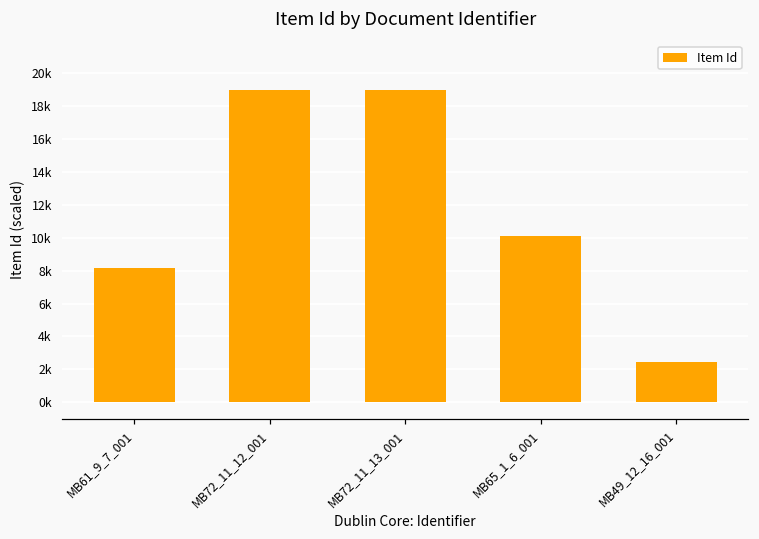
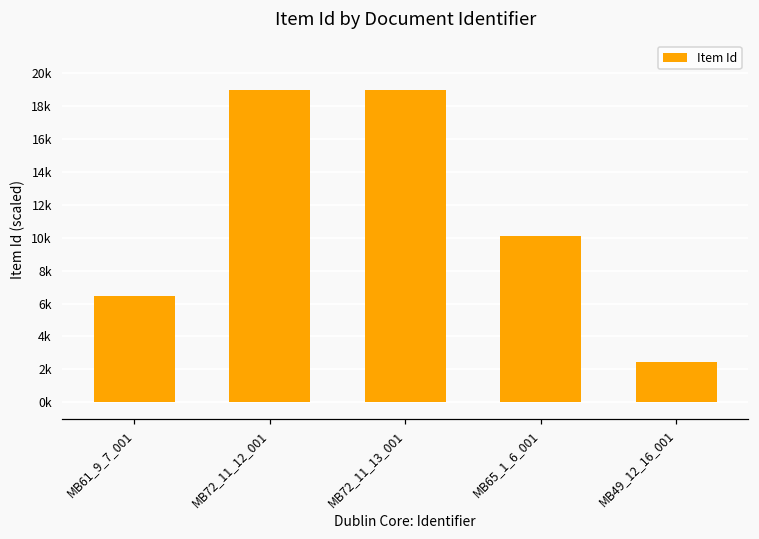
MB61_9_7_001: 8200 -> 6400
